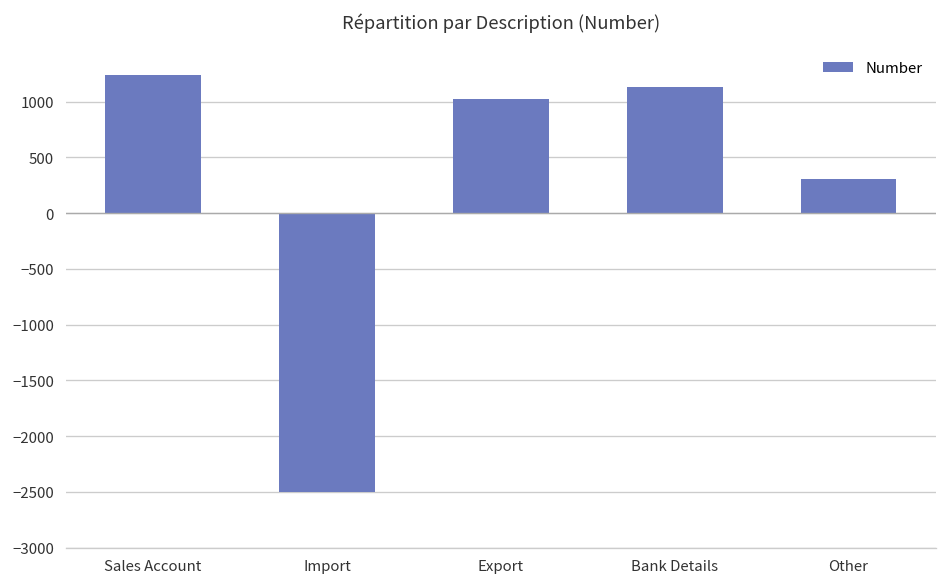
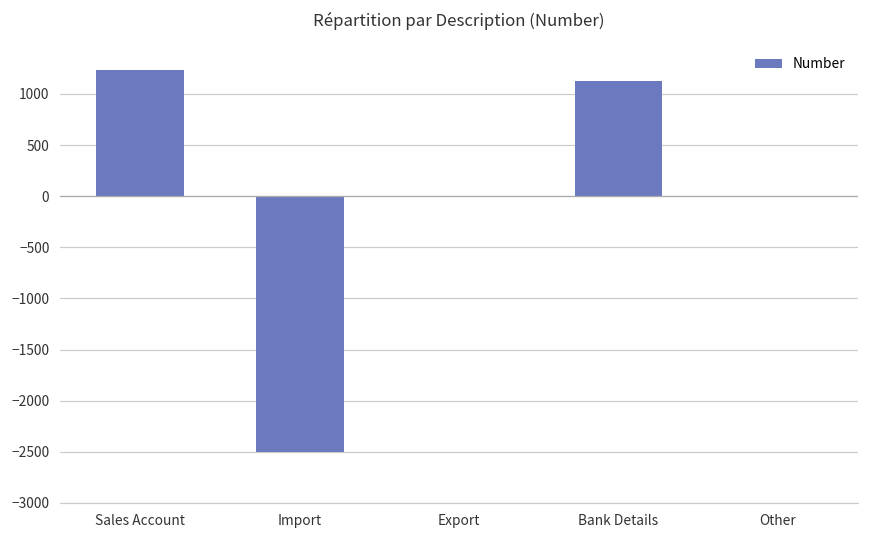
Export: 1000 -> 0
Other: 300 -> 0
